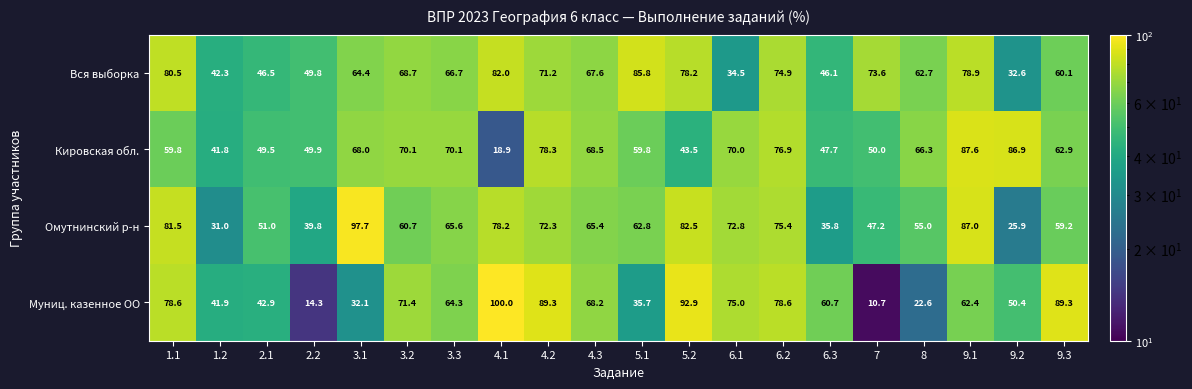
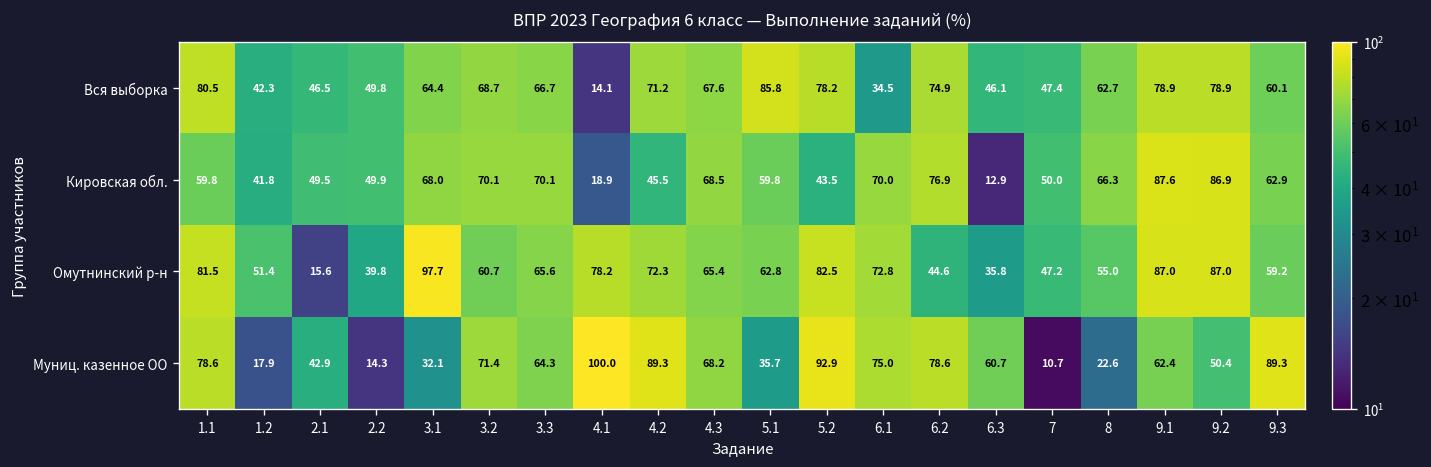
Вся выборка, 4.1: 82.0 -> 14.1
Вся выборка, 7: 73.6 -> 47.4
Вся выборка, 9.2: 32.6 -> 78.9
Кировская обл., 4.2: 78.3 -> 45.5
Кировская обл., 6.3: 47.7 -> 12.9
Омутнинский р-н, 1.2: 31.0 -> 51.4
Омутнинский р-н, 2.1: 51.0 -> 15.6
Омутнинский р-н, 6.2: 75.4 -> 44.6
Омутнинский р-н, 9.2: 25.9 -> 87.0
Муниц. казенное ОО, 1.2: 41.9 -> 17.9
